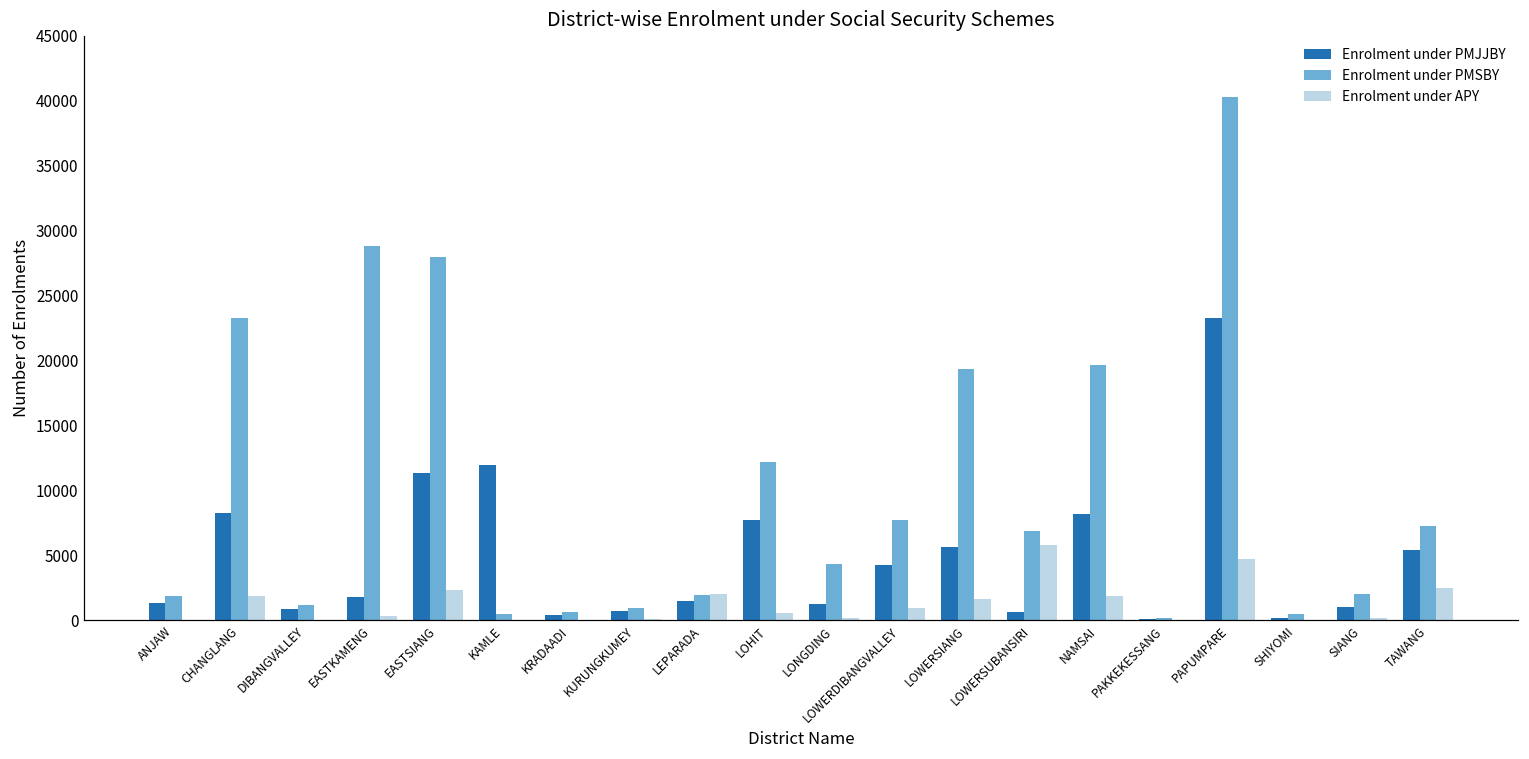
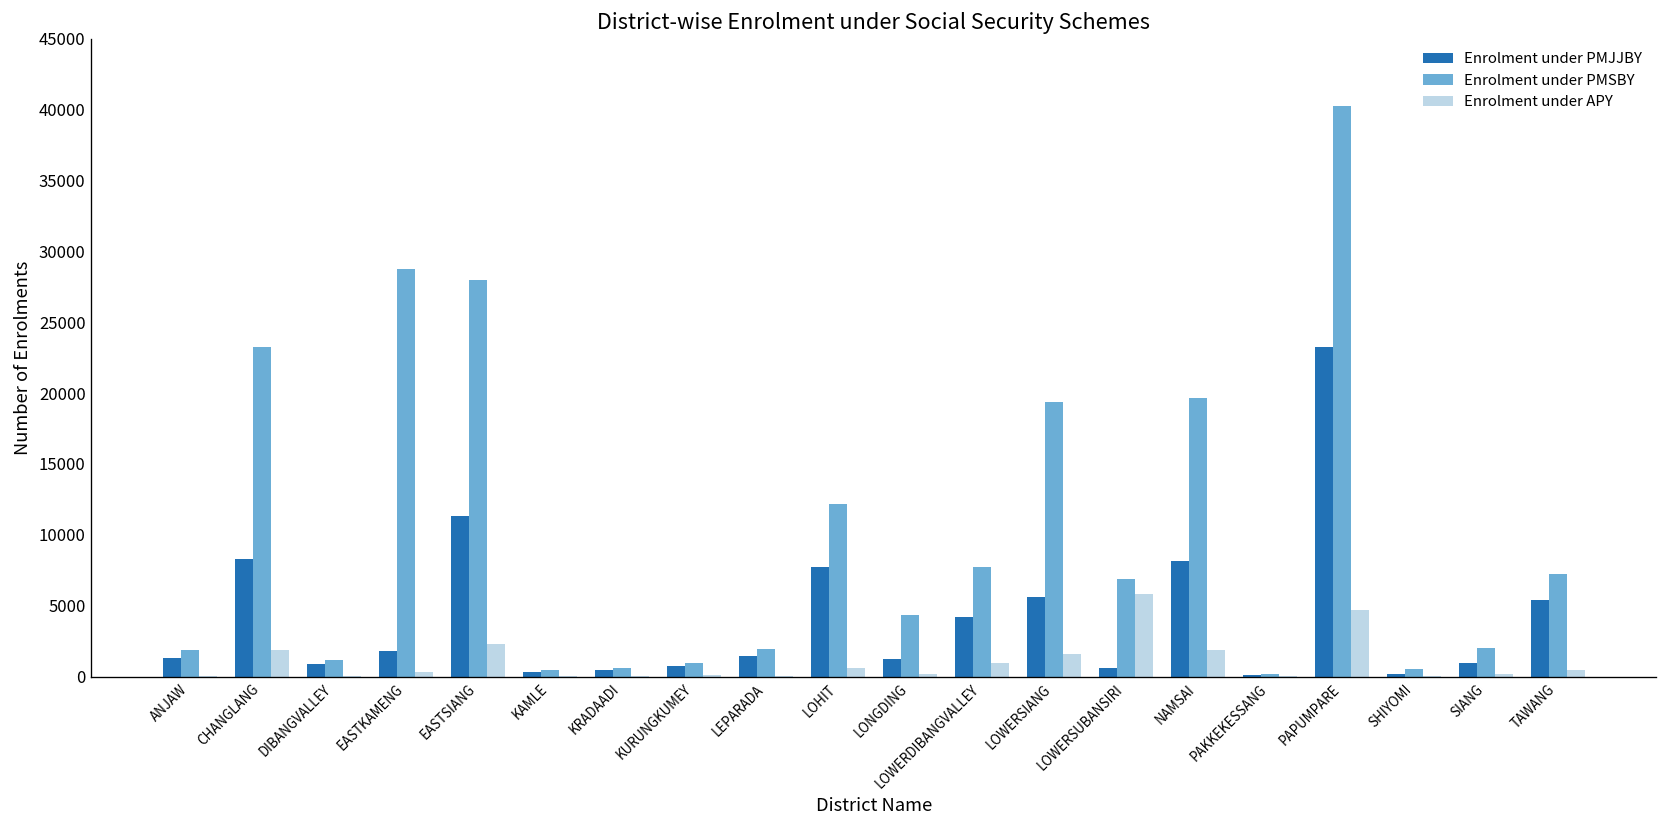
Enrolment under PMJJBY, KAMLE: 12000 -> 300
Enrolment under APY, LEPARADA: 2000 -> 100
Enrolment under APY, TAWANG: 2500 -> 400
